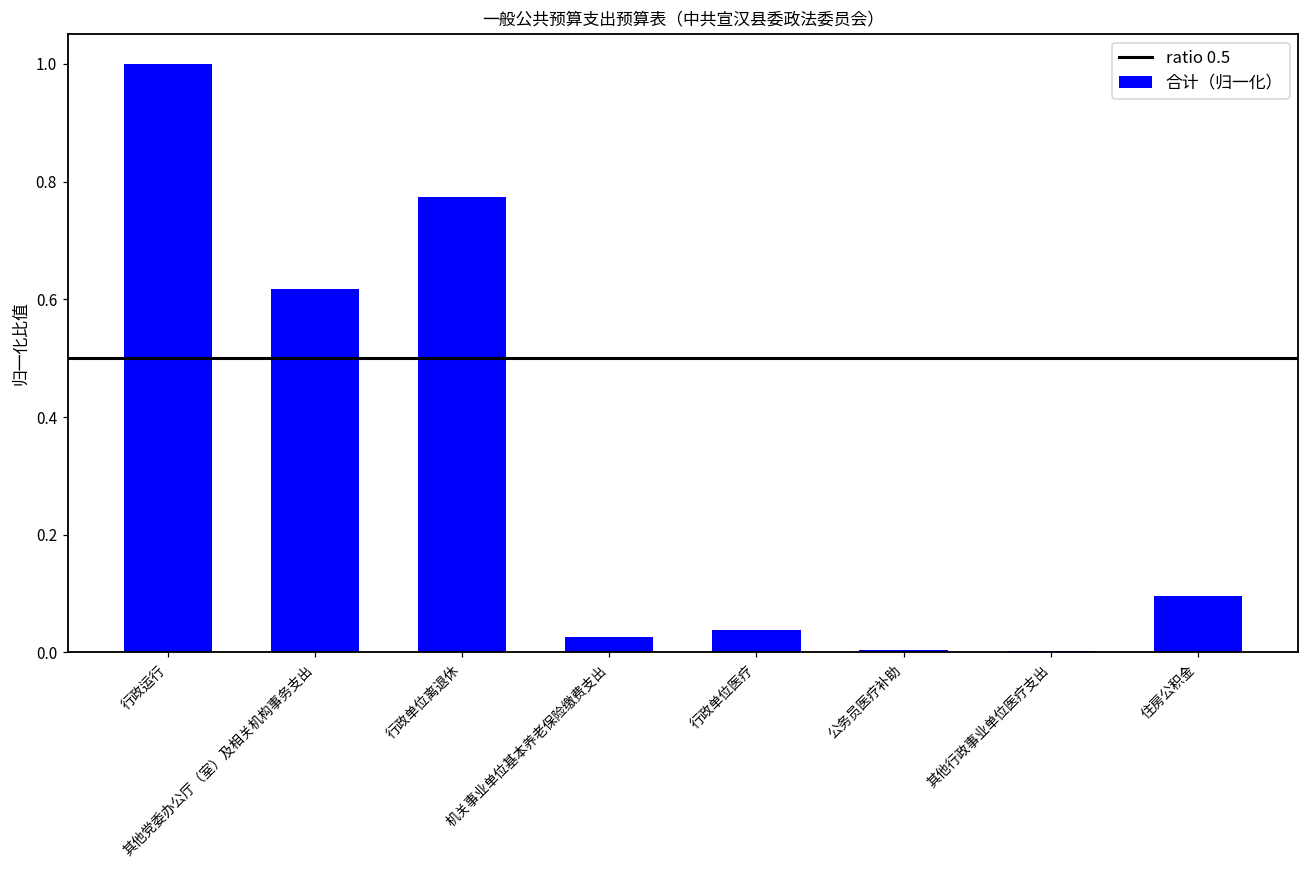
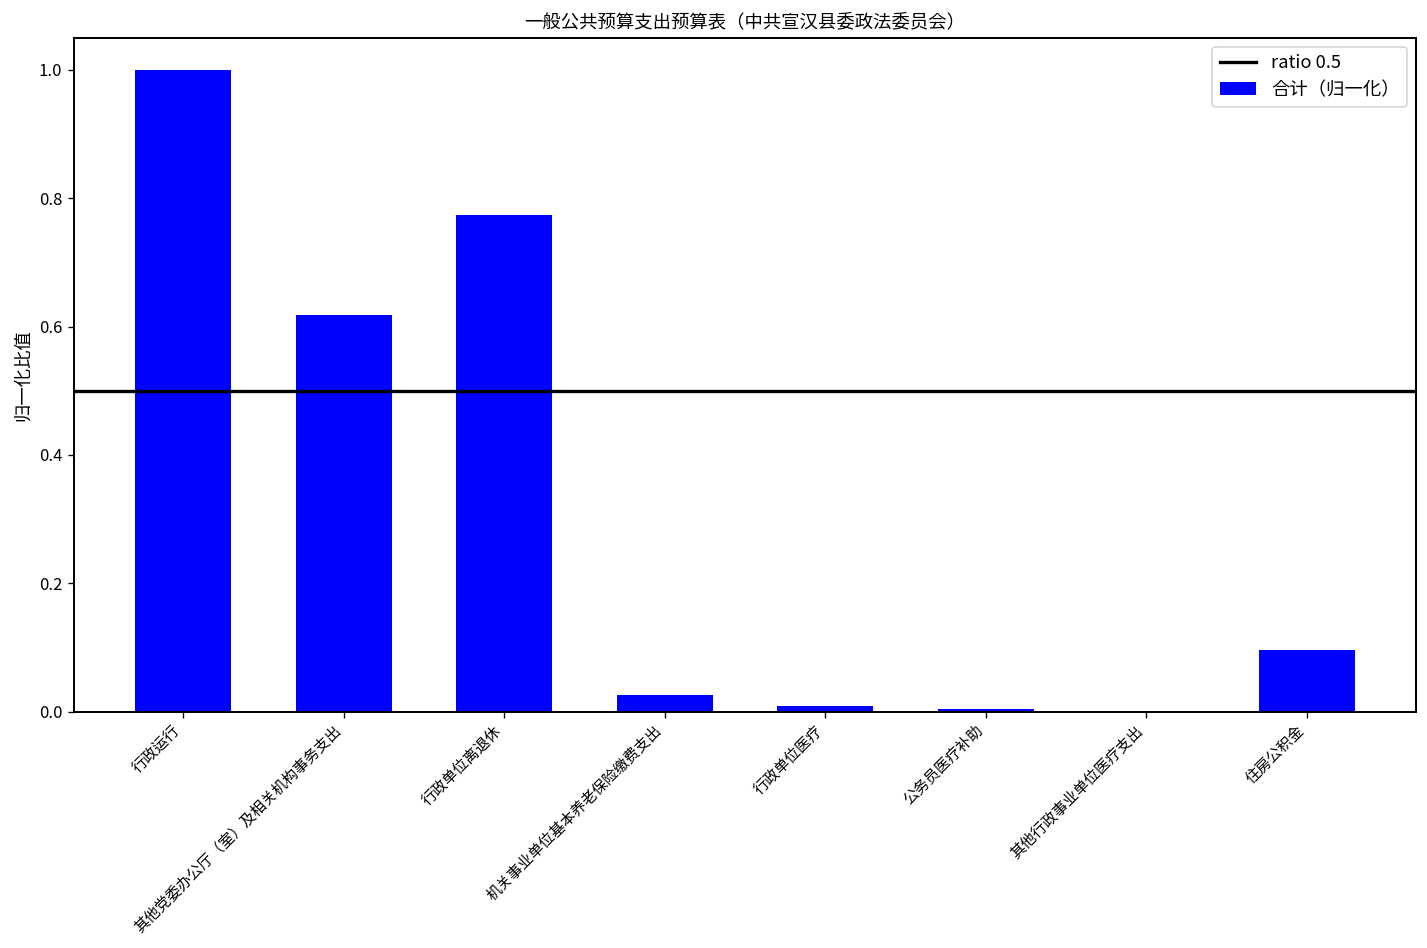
行政单位医疗: 0.04 -> 0.01
